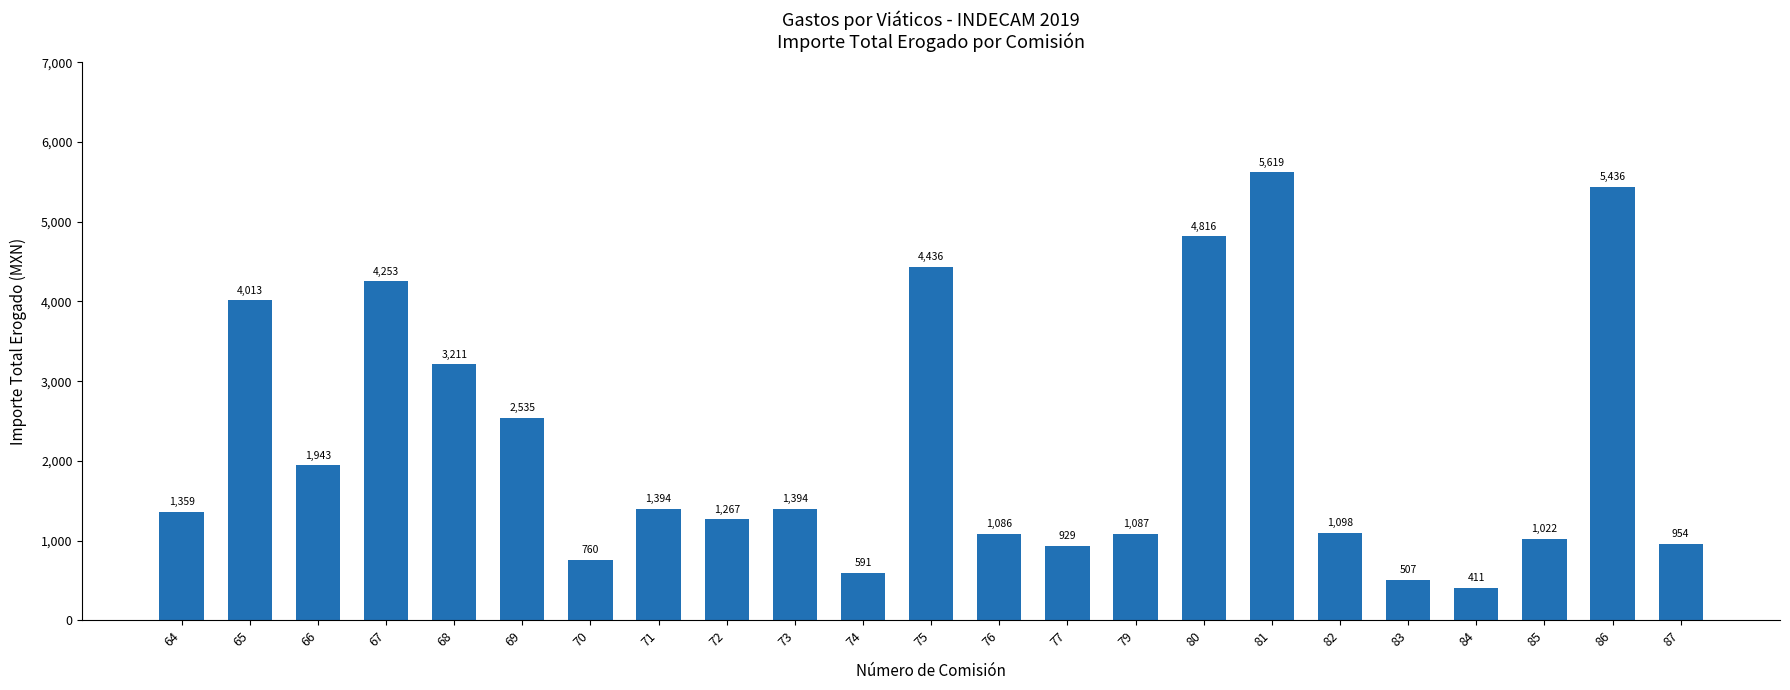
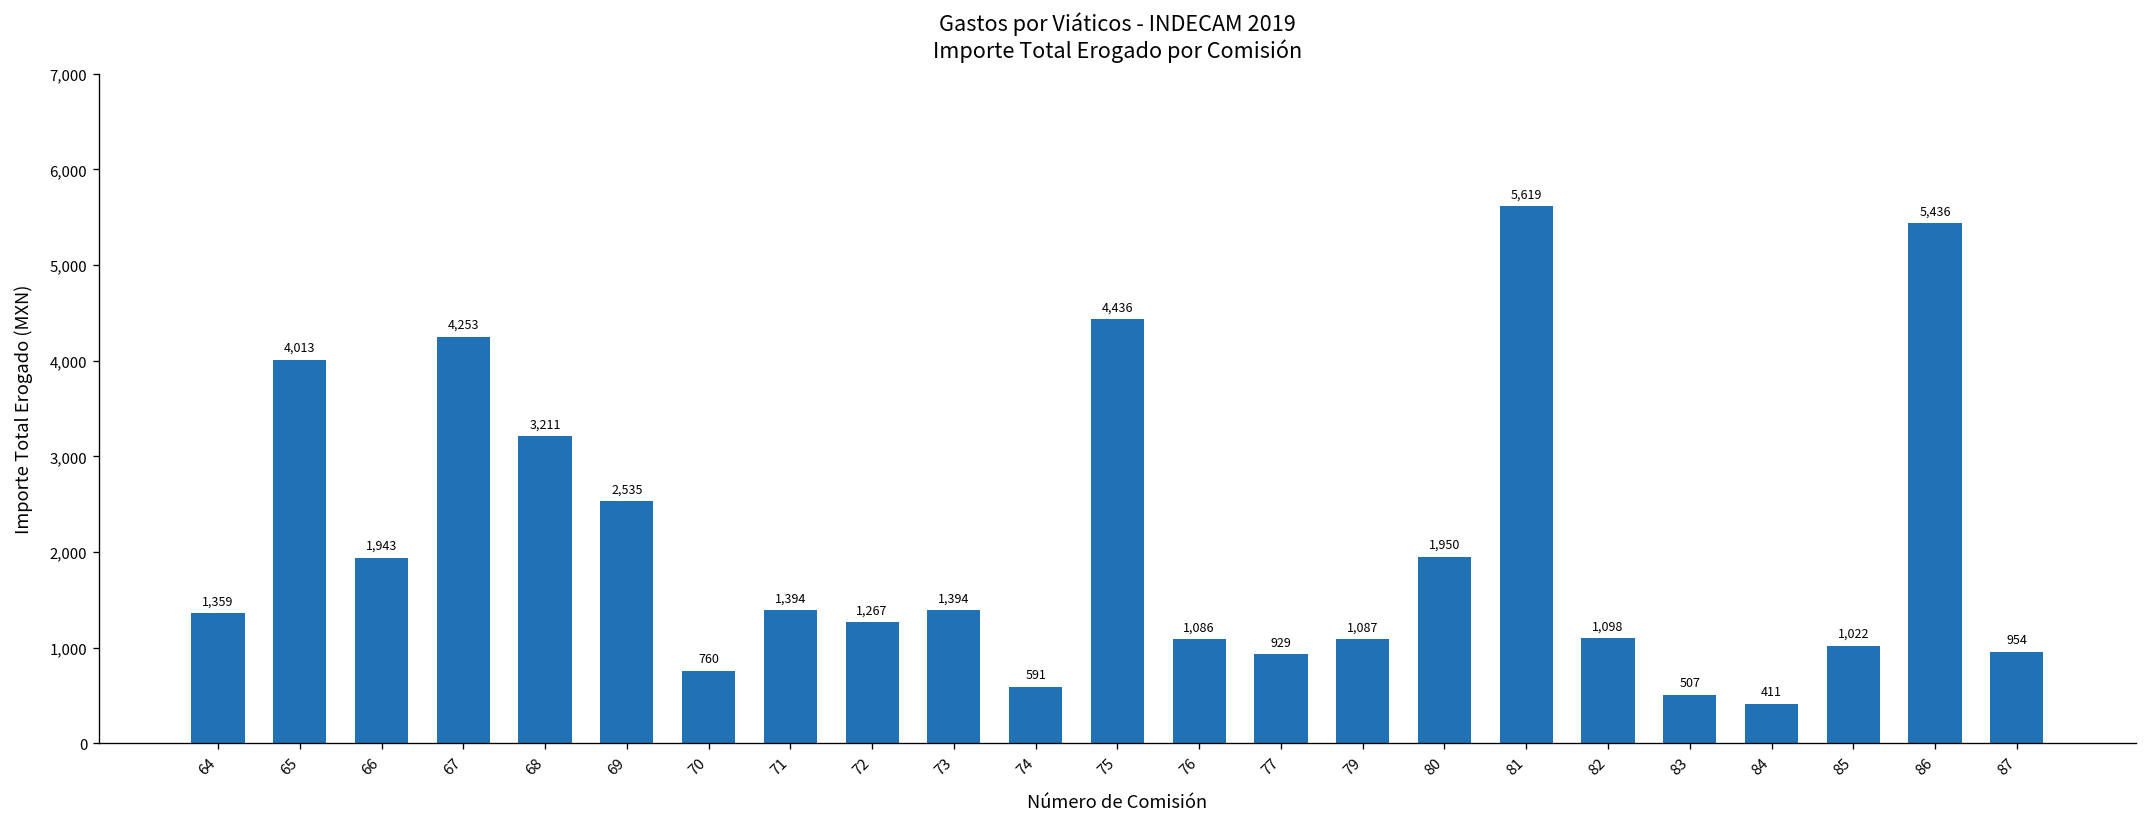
80: 4,816 -> 1,950
